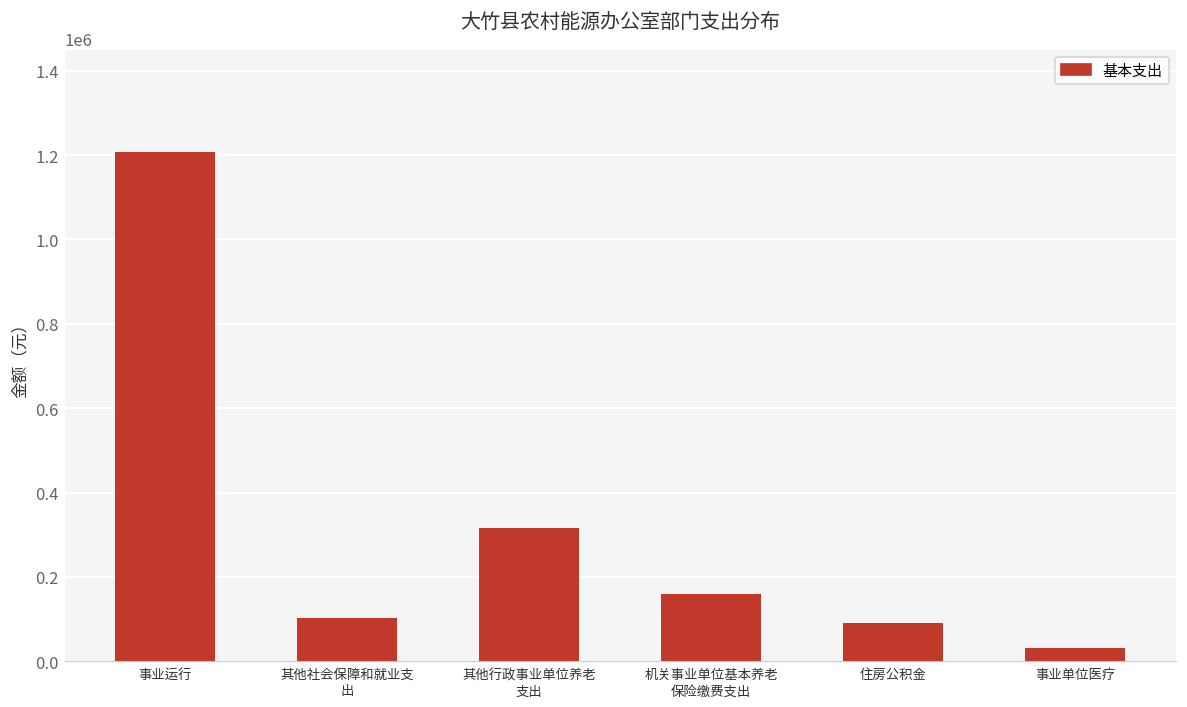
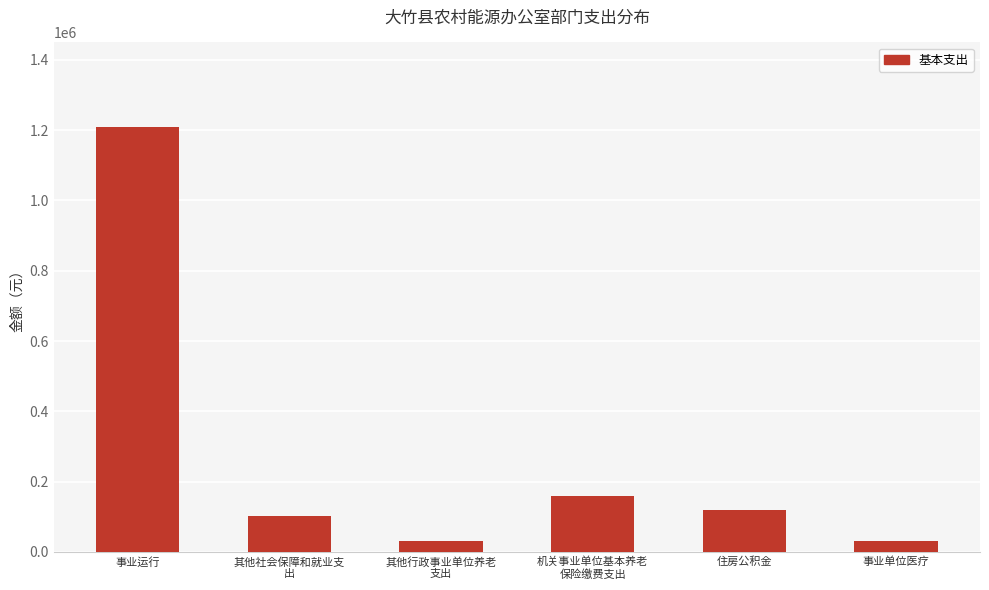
其他行政事业单位养老 支出: 320000 -> 30000
住房公积金: 90000 -> 120000
